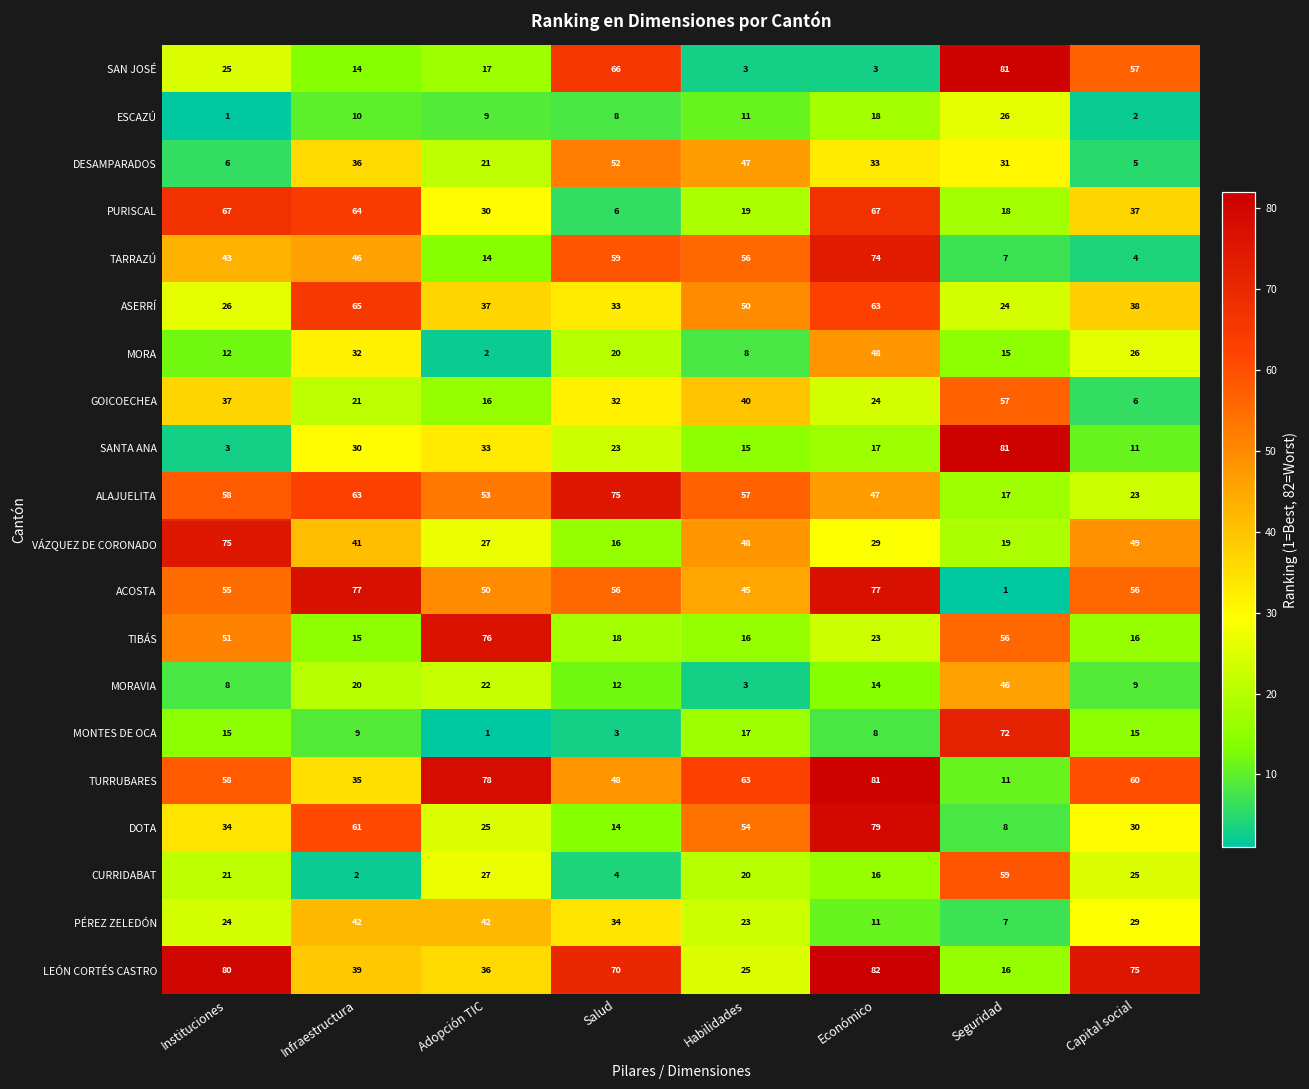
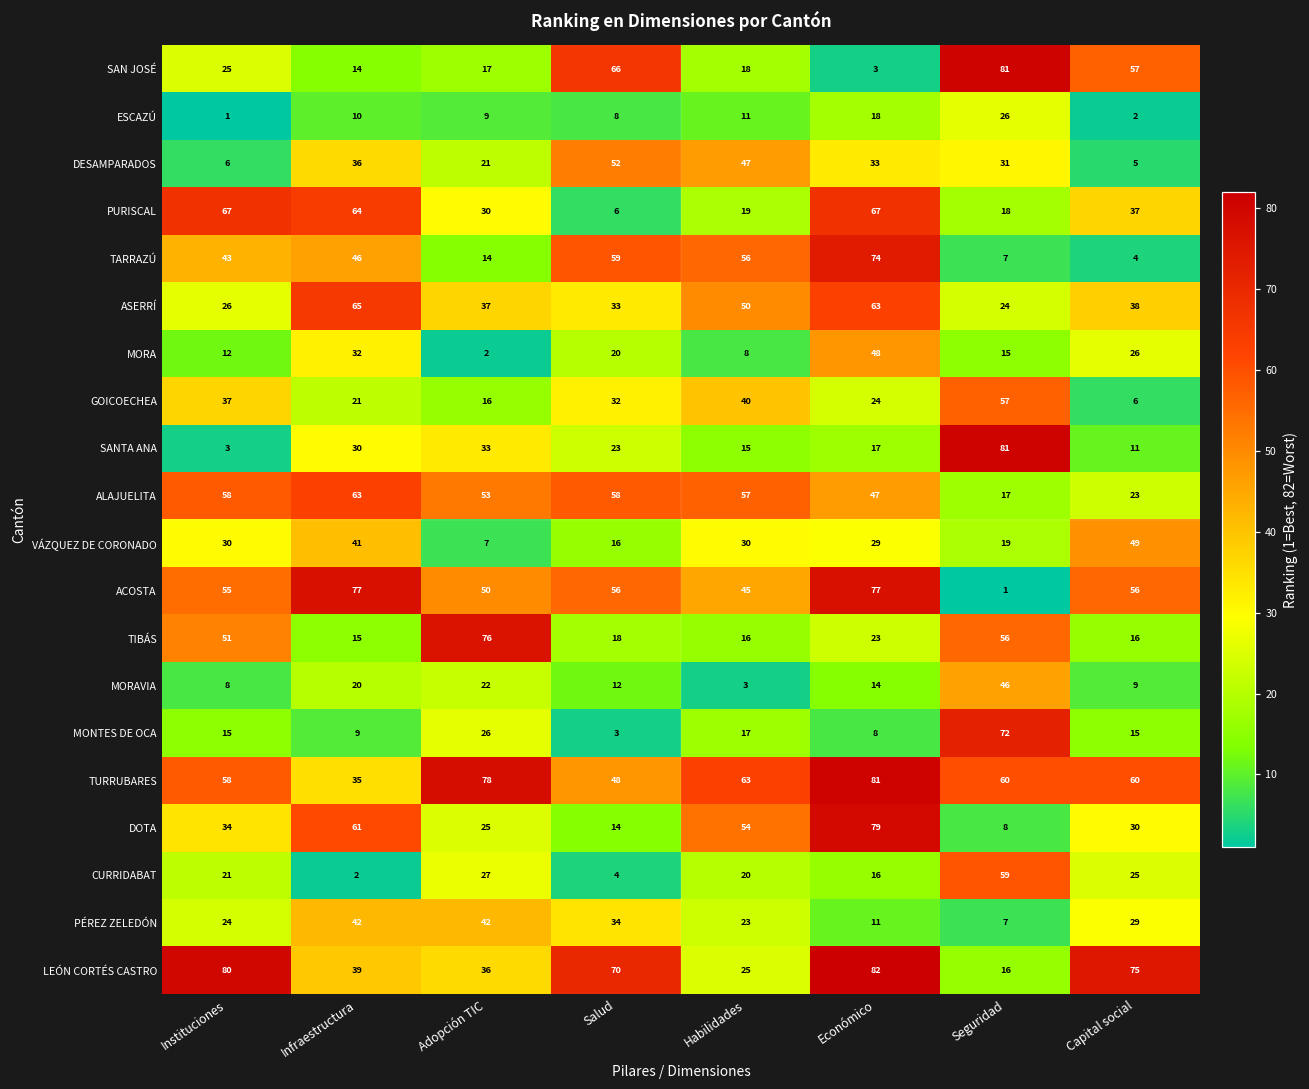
SAN JOSÉ, Habilidades: 3 -> 18
ALAJUELITA, Salud: 75 -> 58
VÁZQUEZ DE CORONADO, Instituciones: 75 -> 30
VÁZQUEZ DE CORONADO, Adopción TIC: 27 -> 7
VÁZQUEZ DE CORONADO, Habilidades: 48 -> 30
MONTES DE OCA, Adopción TIC: 1 -> 26
TURRUBARES, Seguridad: 11 -> 60
